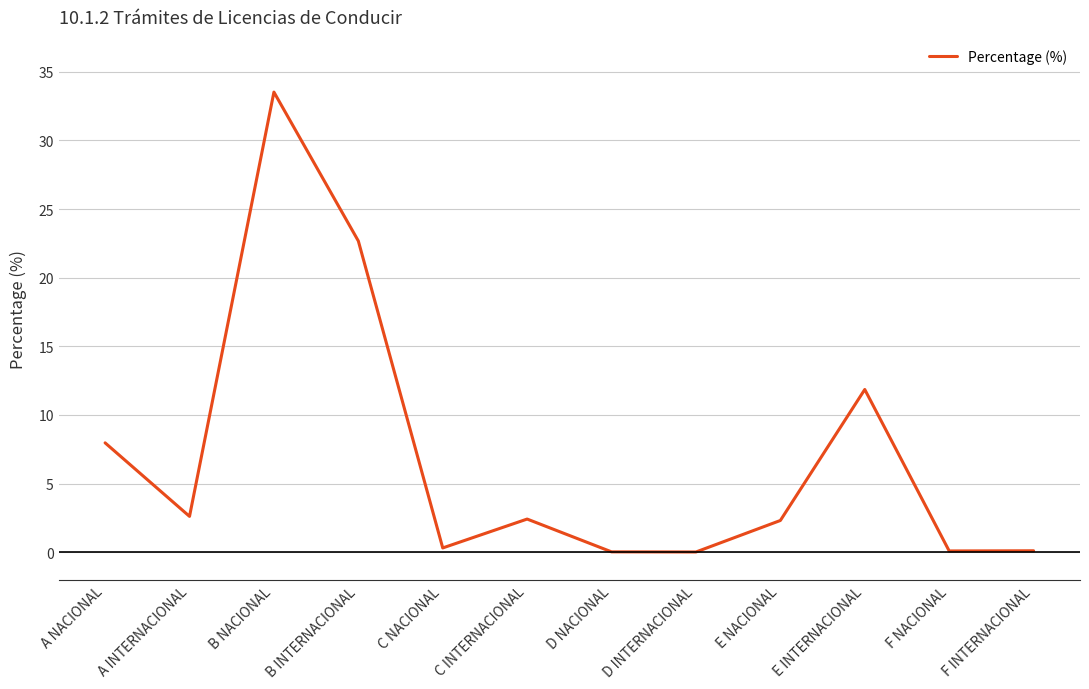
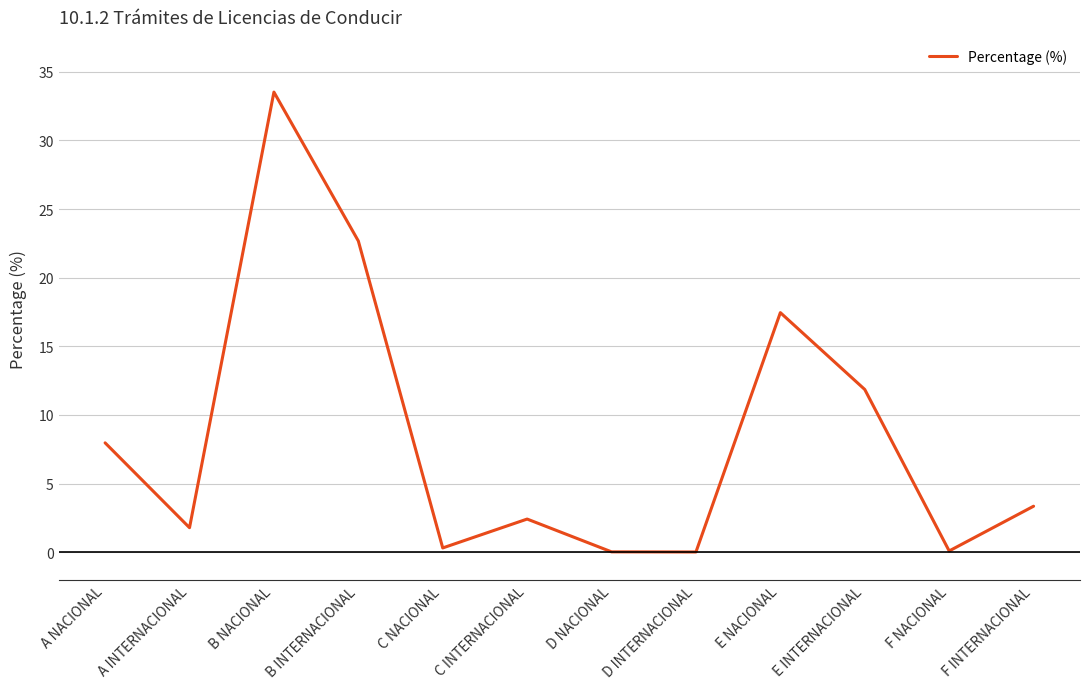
A INTERNACIONAL: 2.6 -> 1.8
E NACIONAL: 2.3 -> 17.5
F INTERNACIONAL: 0.1 -> 3.3
